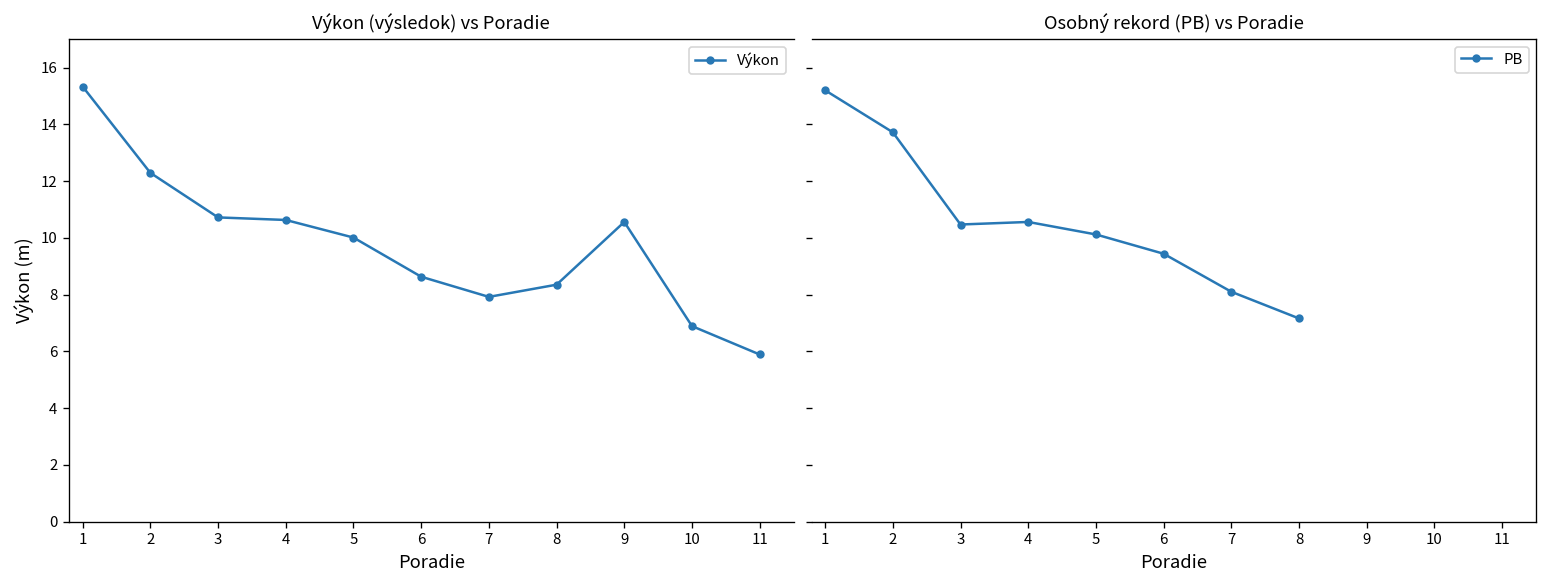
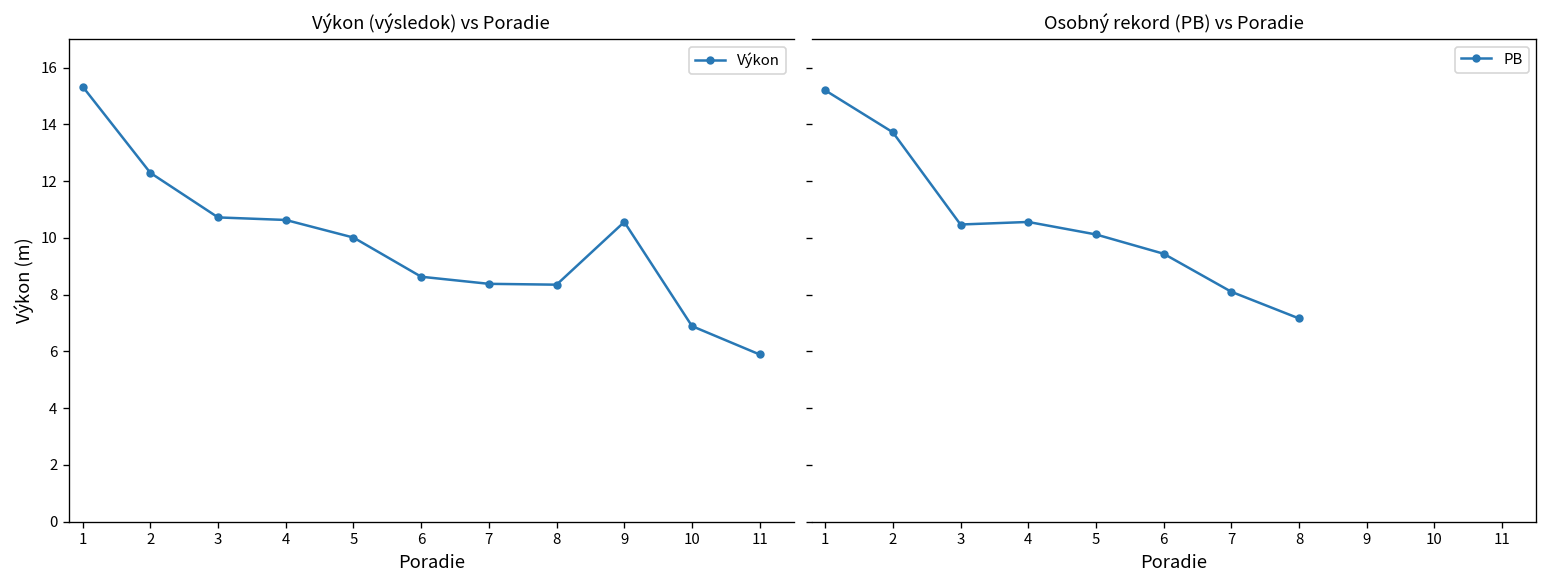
Výkon (výsledok) vs Poradie, 7: 7.9 -> 8.4
